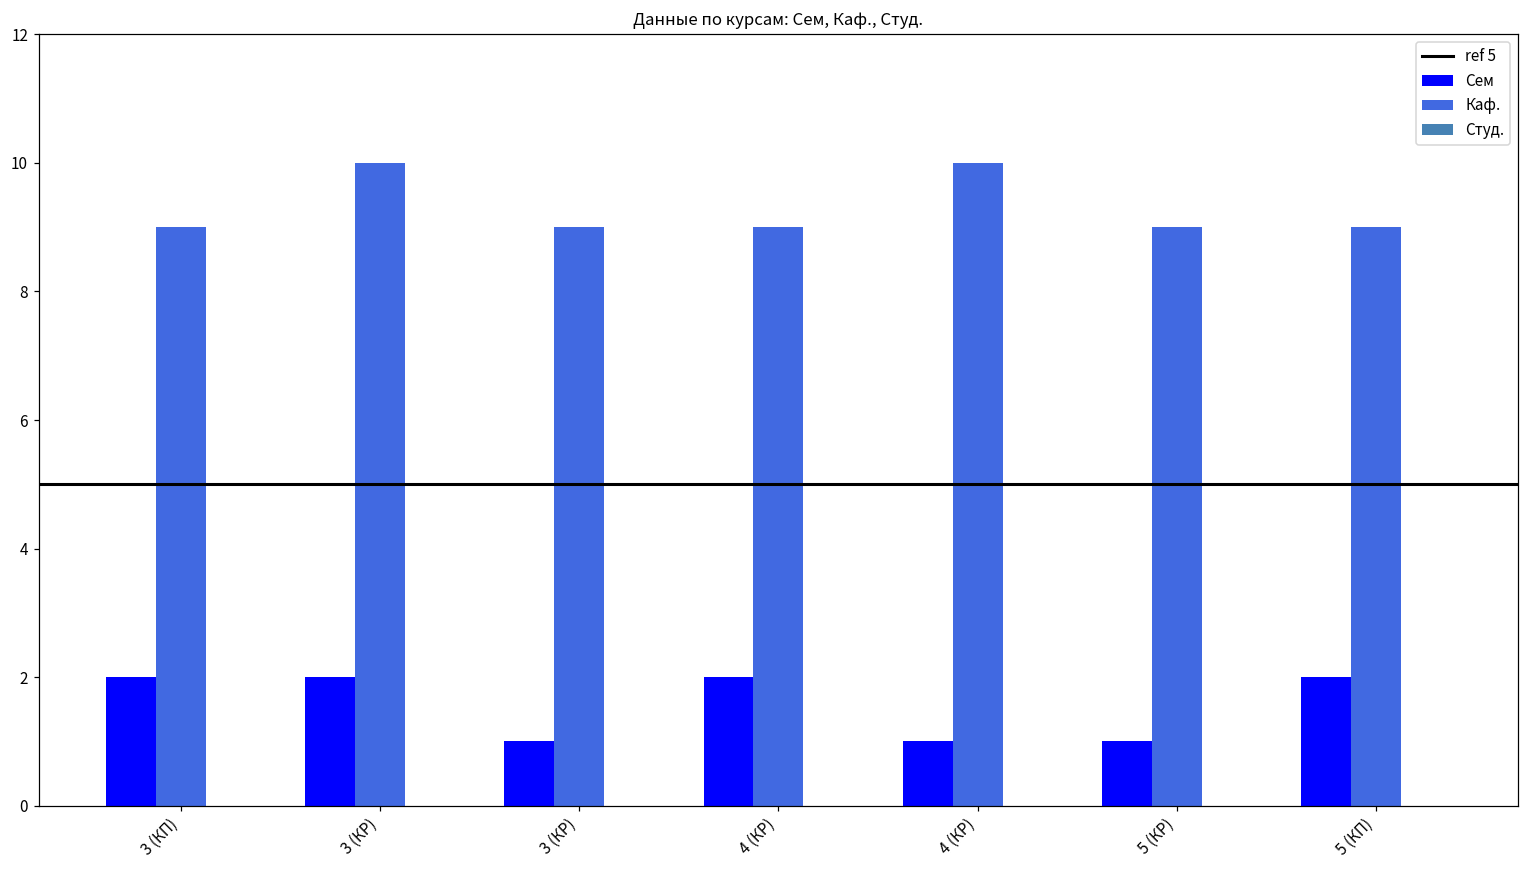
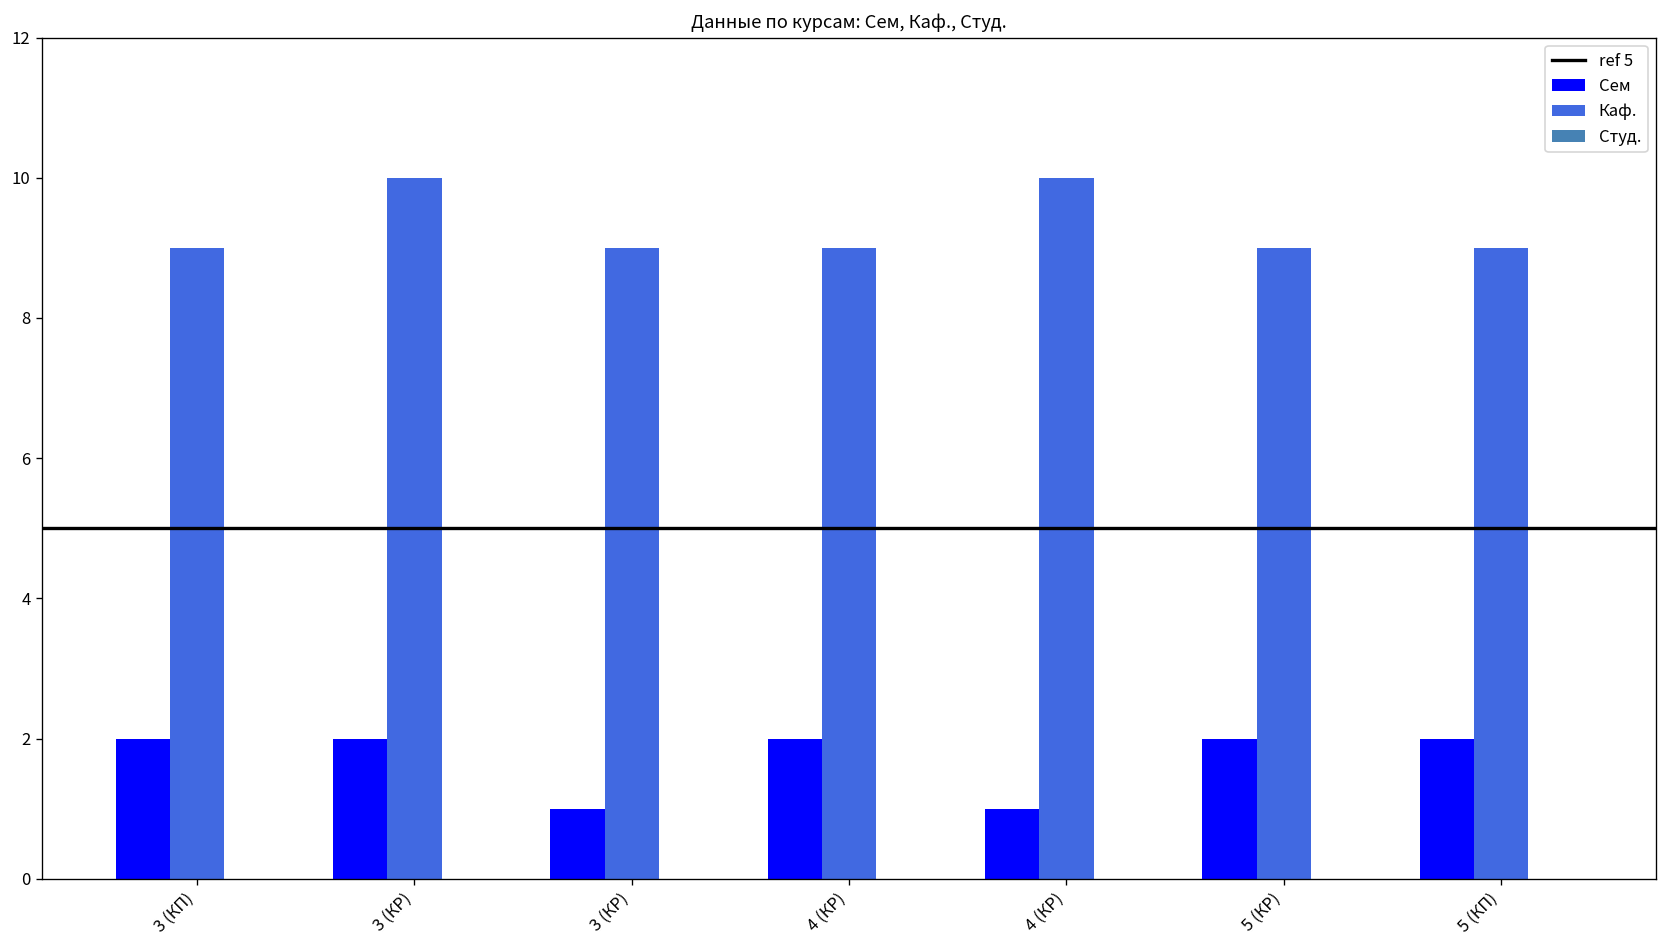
Сем, 5 (КР): 1 -> 2
